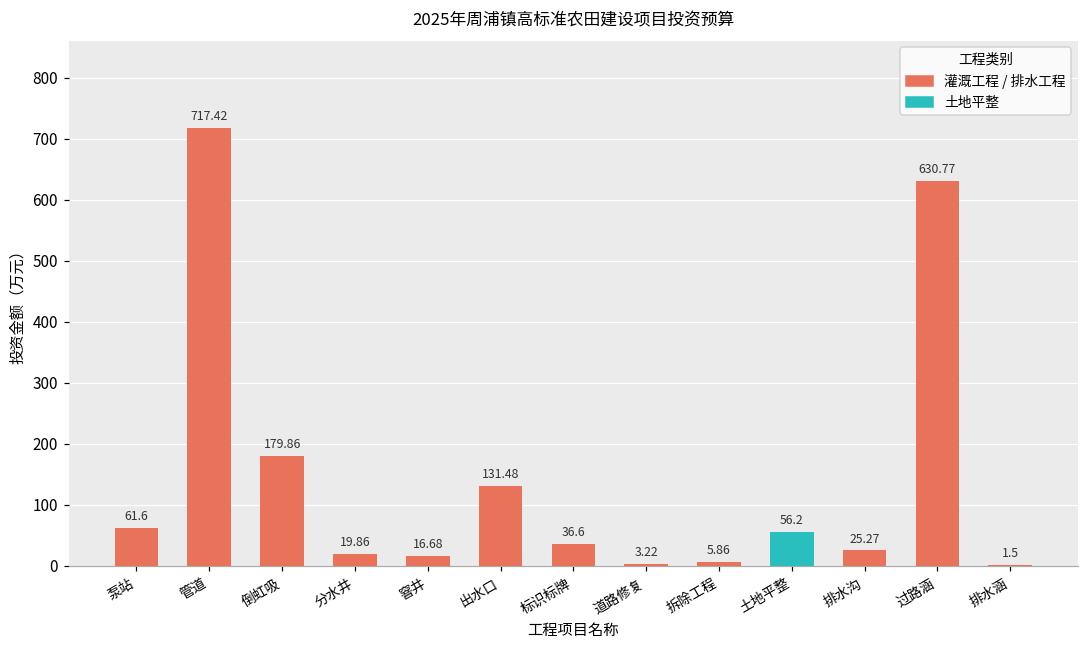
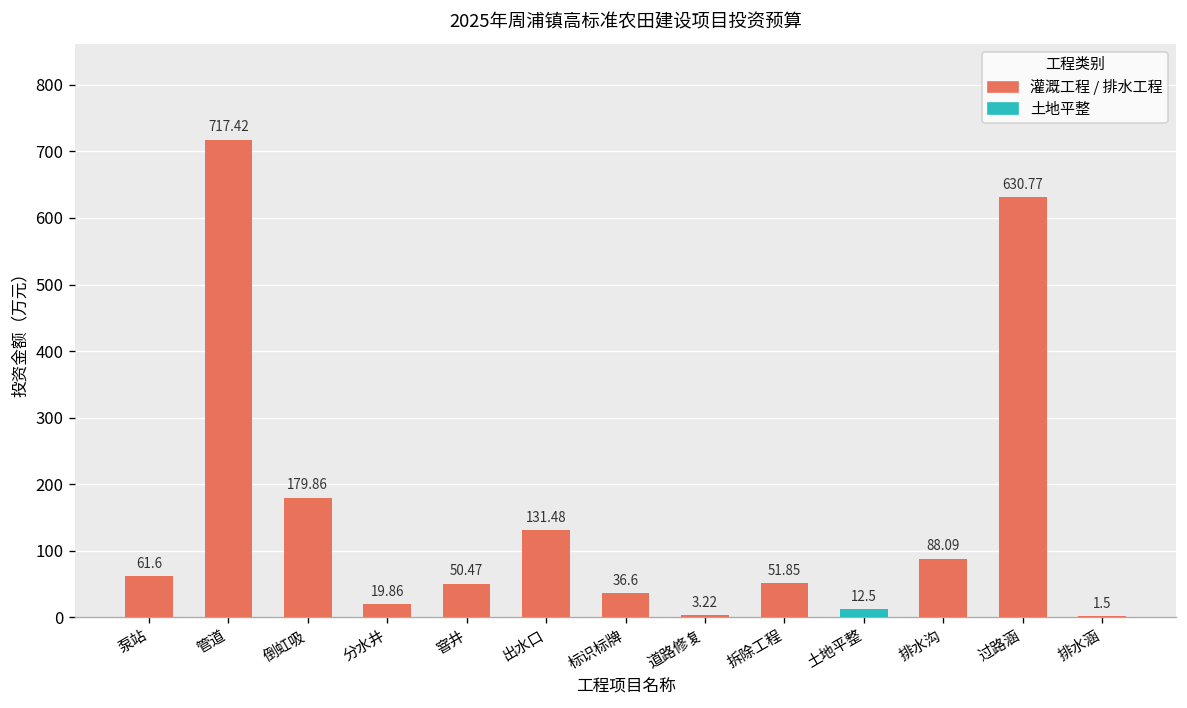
窨井: 16.68 -> 50.47
拆除工程: 5.86 -> 51.85
土地平整: 56.2 -> 12.5
排水沟: 25.27 -> 88.09
